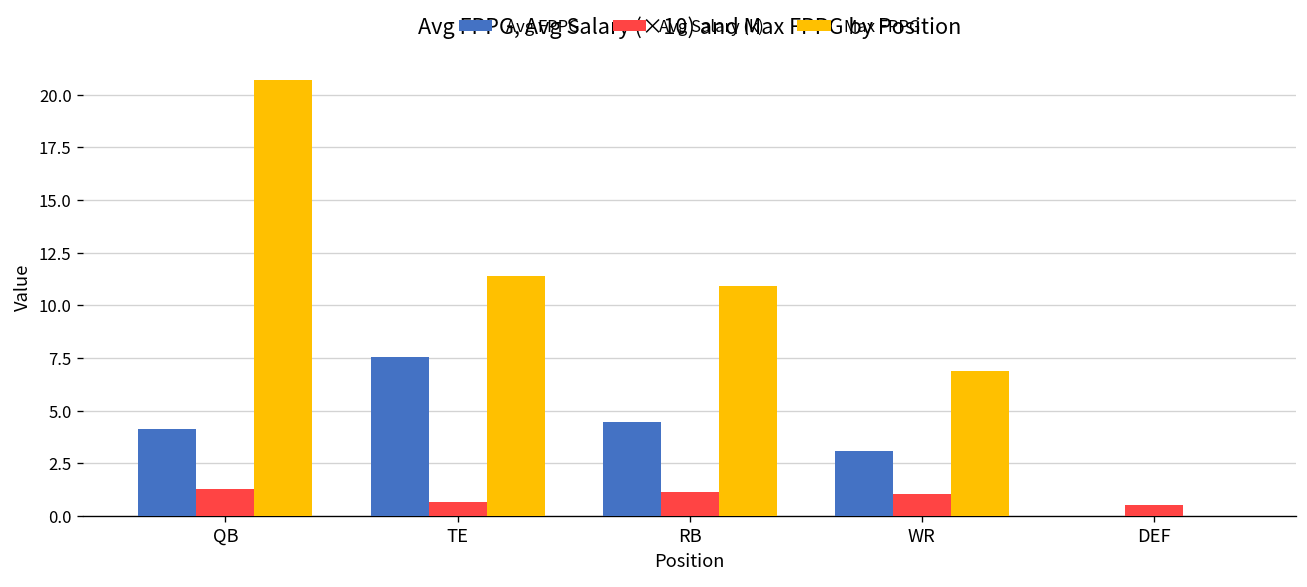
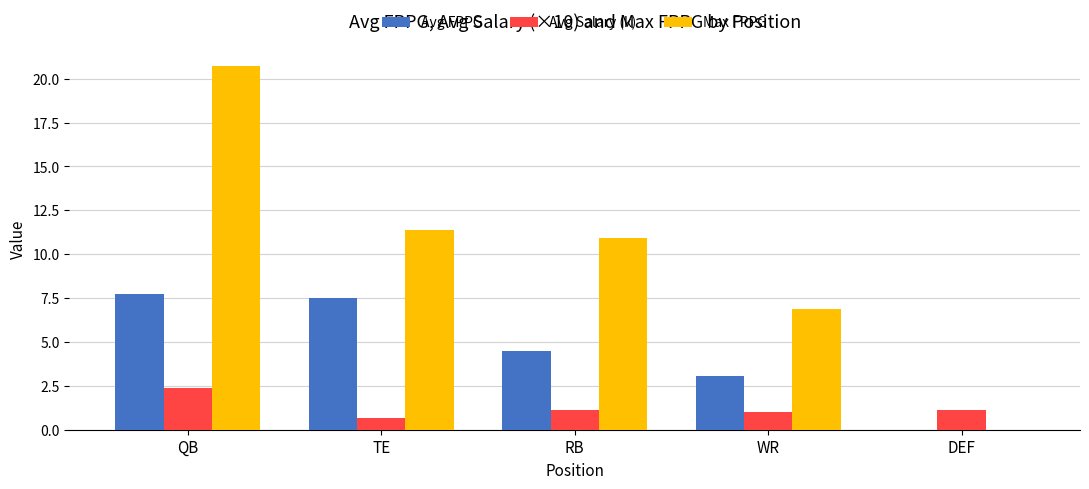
Avg FPPG, QB: 4.1 -> 7.7
Avg Salary (k), QB: 1.3 -> 2.4
Avg Salary (k), DEF: 0.5 -> 1.1
